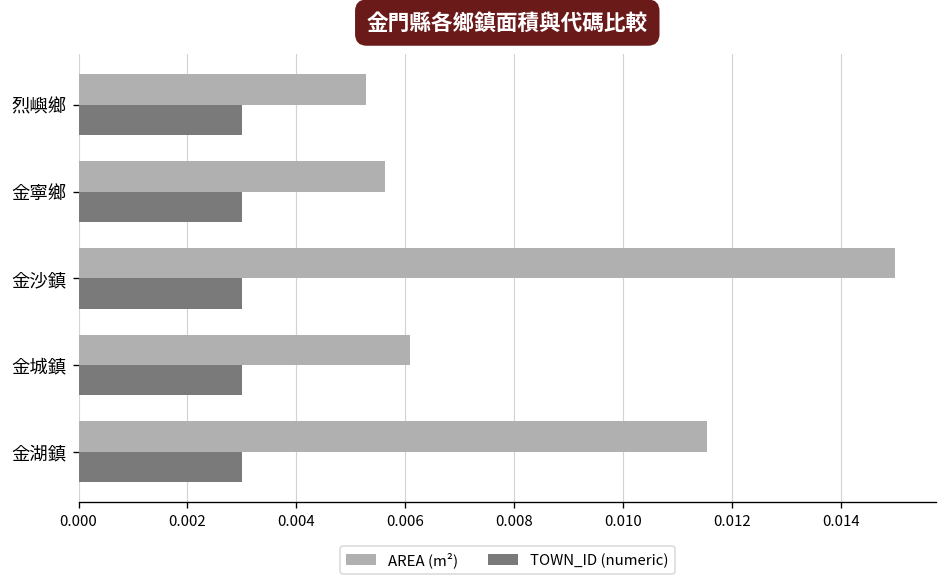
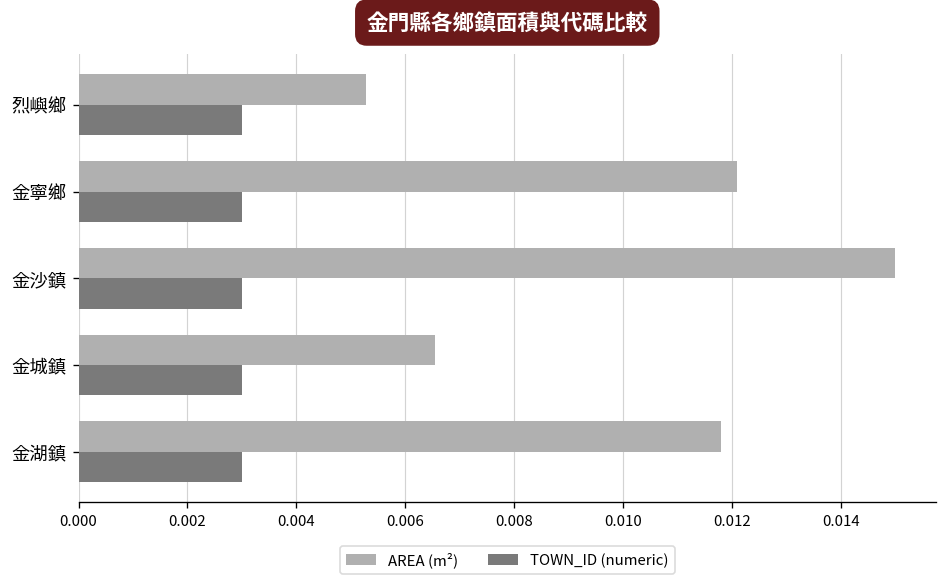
AREA (m²), 金寧鄉: 0.0056 -> 0.0121
AREA (m²), 金城鎮: 0.0061 -> 0.0065
AREA (m²), 金湖鎮: 0.0115 -> 0.0118
